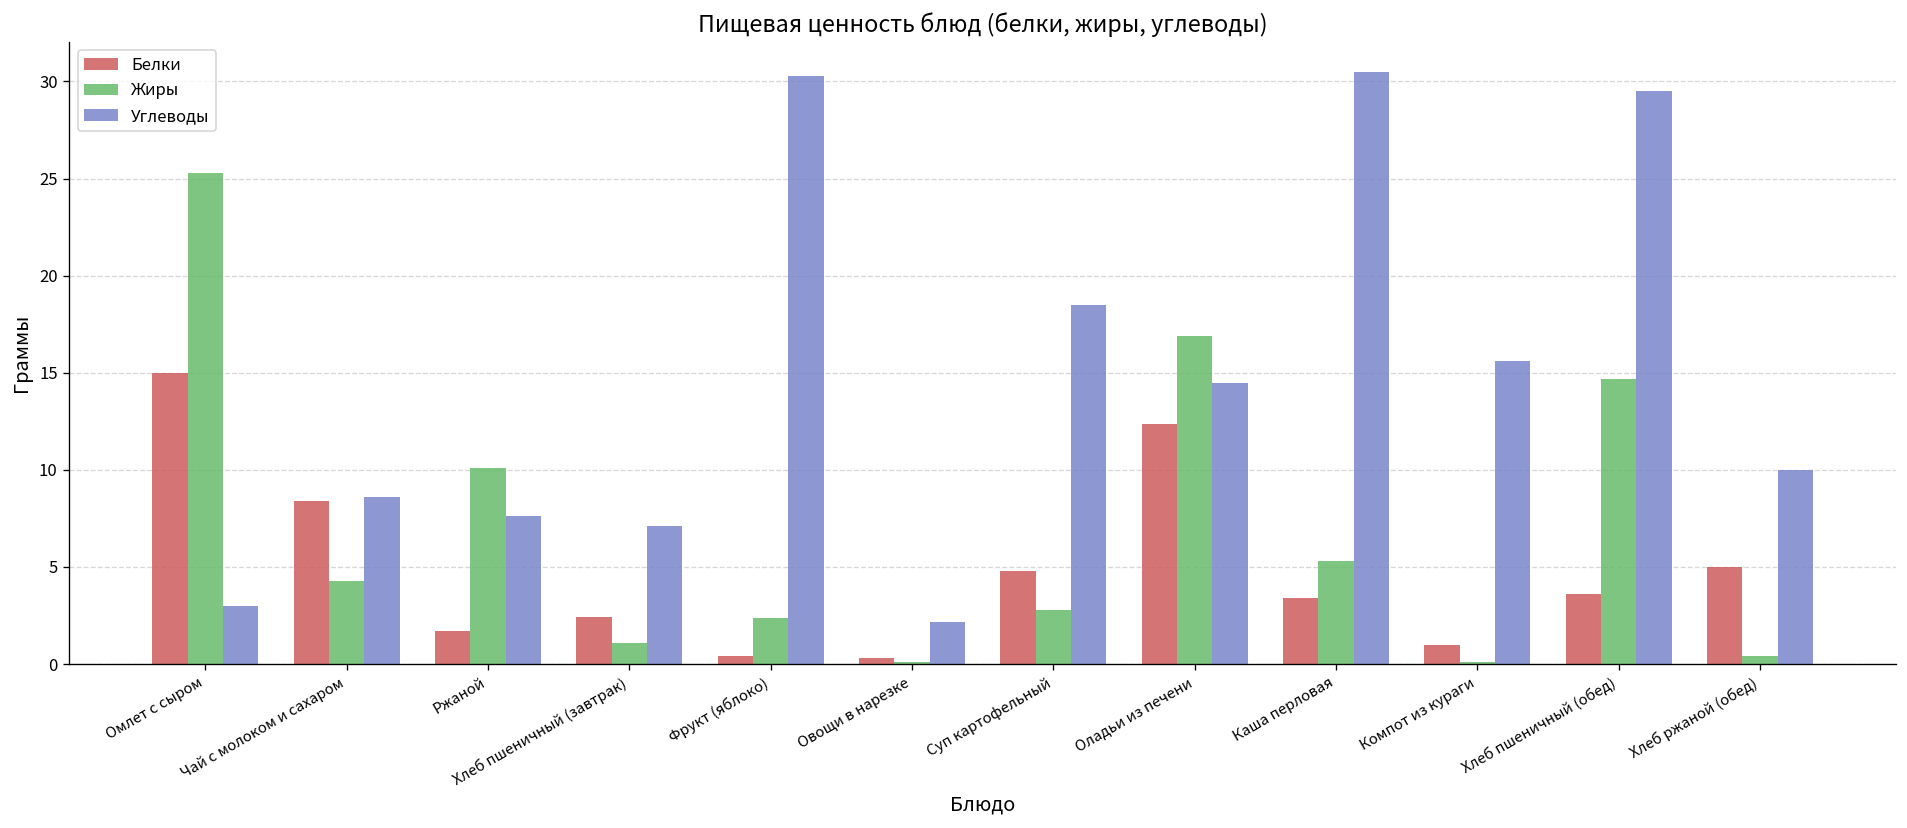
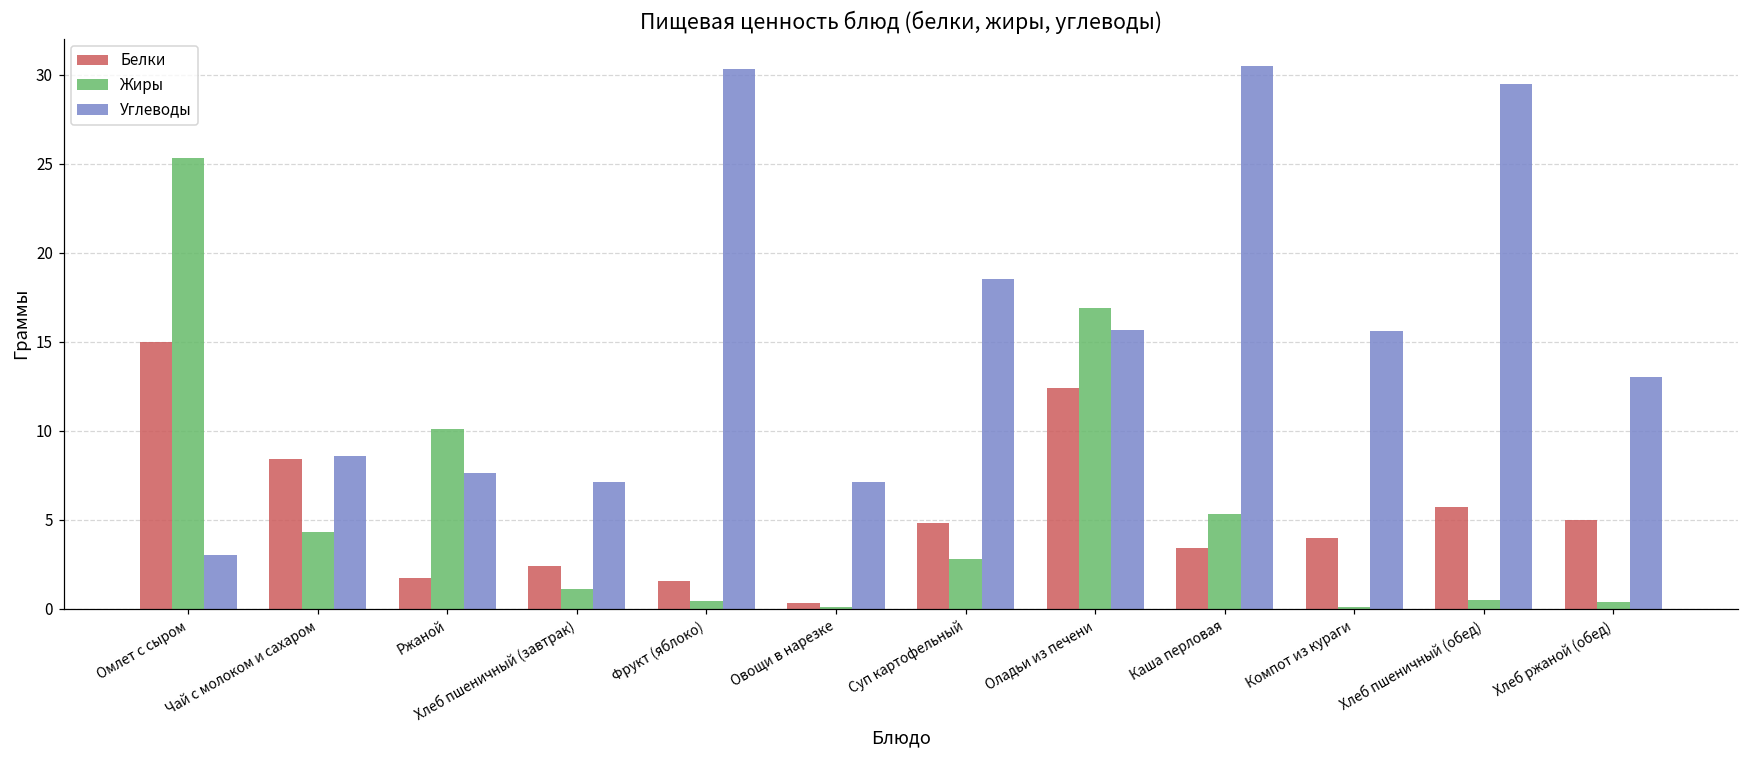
Белки, Фрукт (яблоко): 0.4 -> 1.6
Жиры, Фрукт (яблоко): 2.4 -> 0.4
Углеводы, Овощи в нарезке: 2.2 -> 7.1
Углеводы, Оладьи из печени: 14.5 -> 15.6
Белки, Компот из кураги: 1 -> 4
Белки, Хлеб пшеничный (обед): 3.6 -> 5.7
Жиры, Хлеб пшеничный (обед): 14.7 -> 0.5
Углеводы, Хлеб ржаной (обед): 10 -> 13
